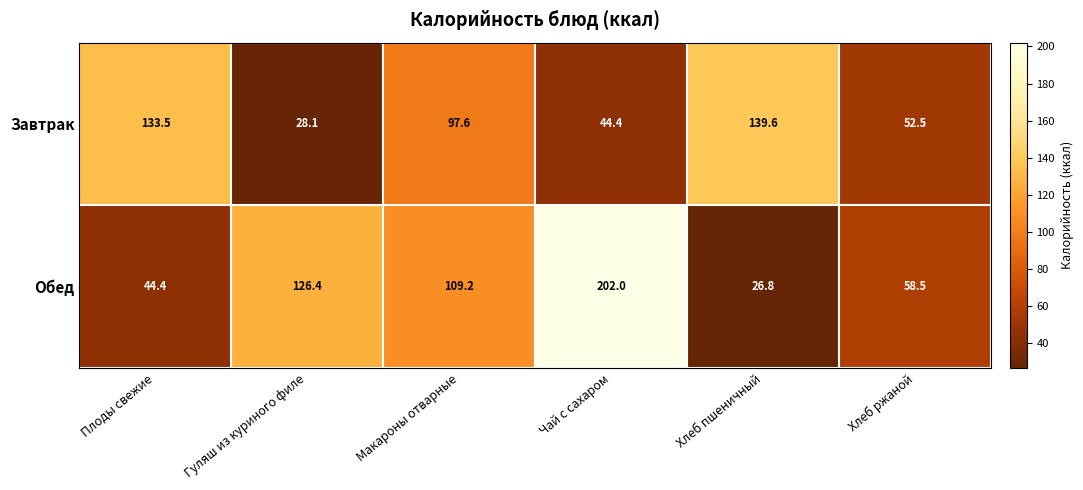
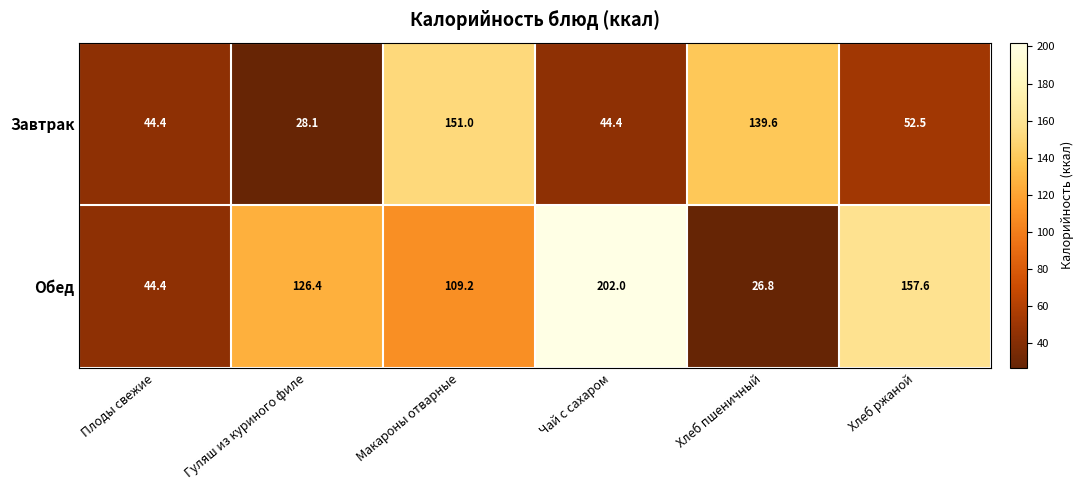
Завтрак, Плоды свежие: 133.5 -> 44.4
Завтрак, Макароны отварные: 97.6 -> 151.0
Обед, Хлеб ржаной: 58.5 -> 157.6
